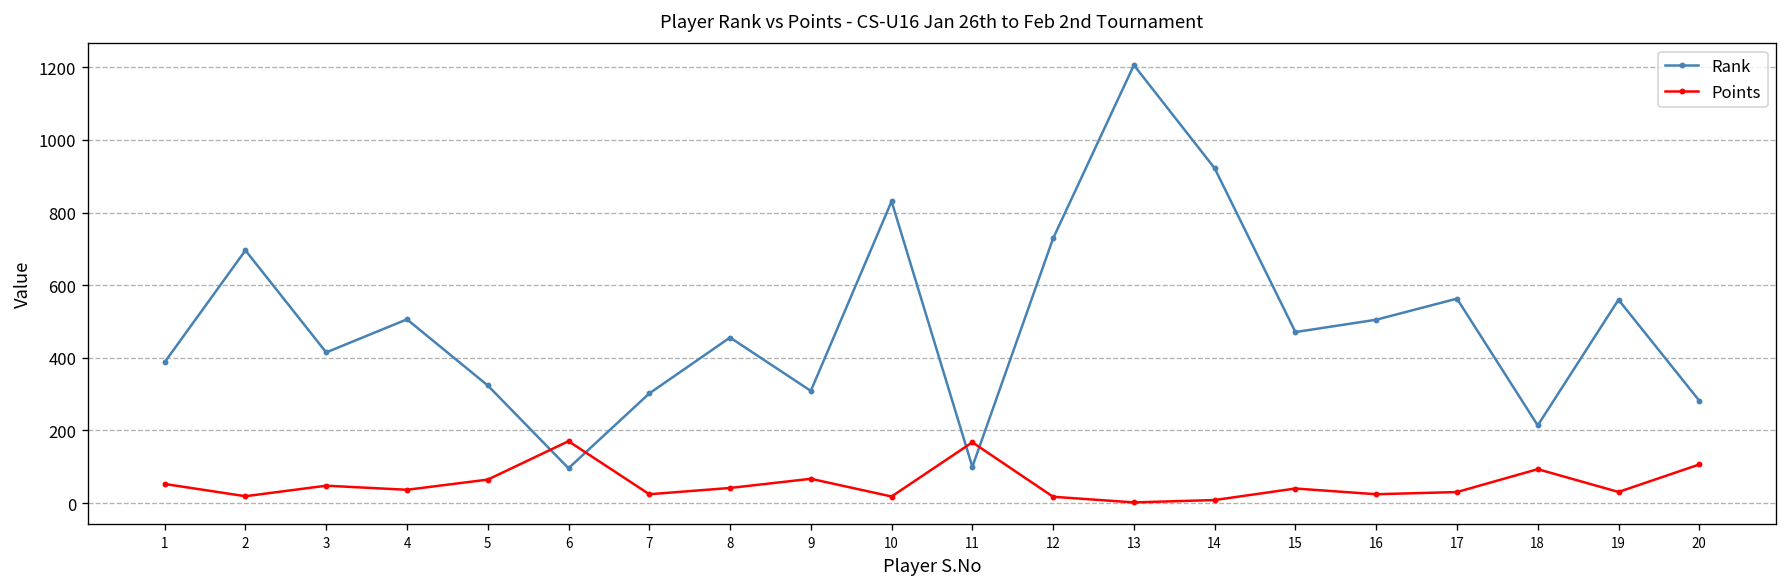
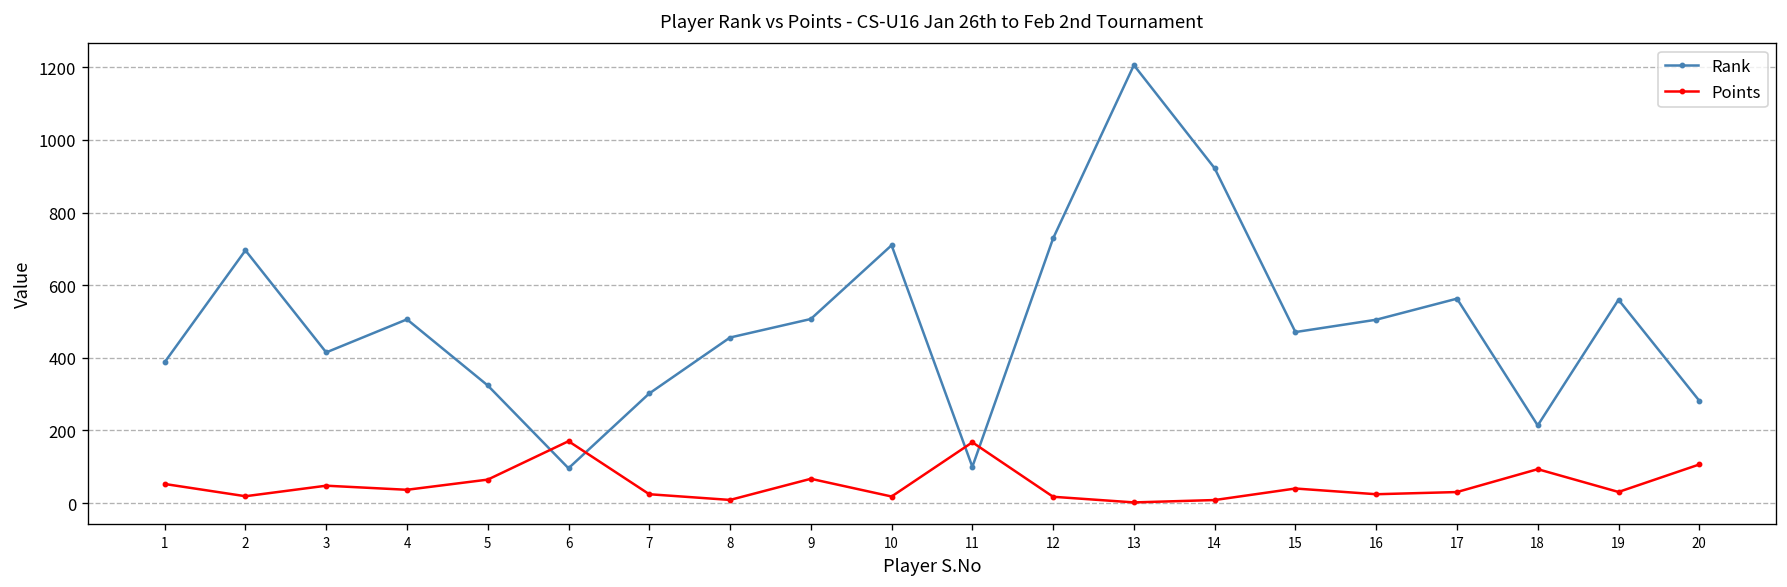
Points, 8: 40 -> 10
Rank, 9: 310 -> 510
Rank, 10: 830 -> 710
